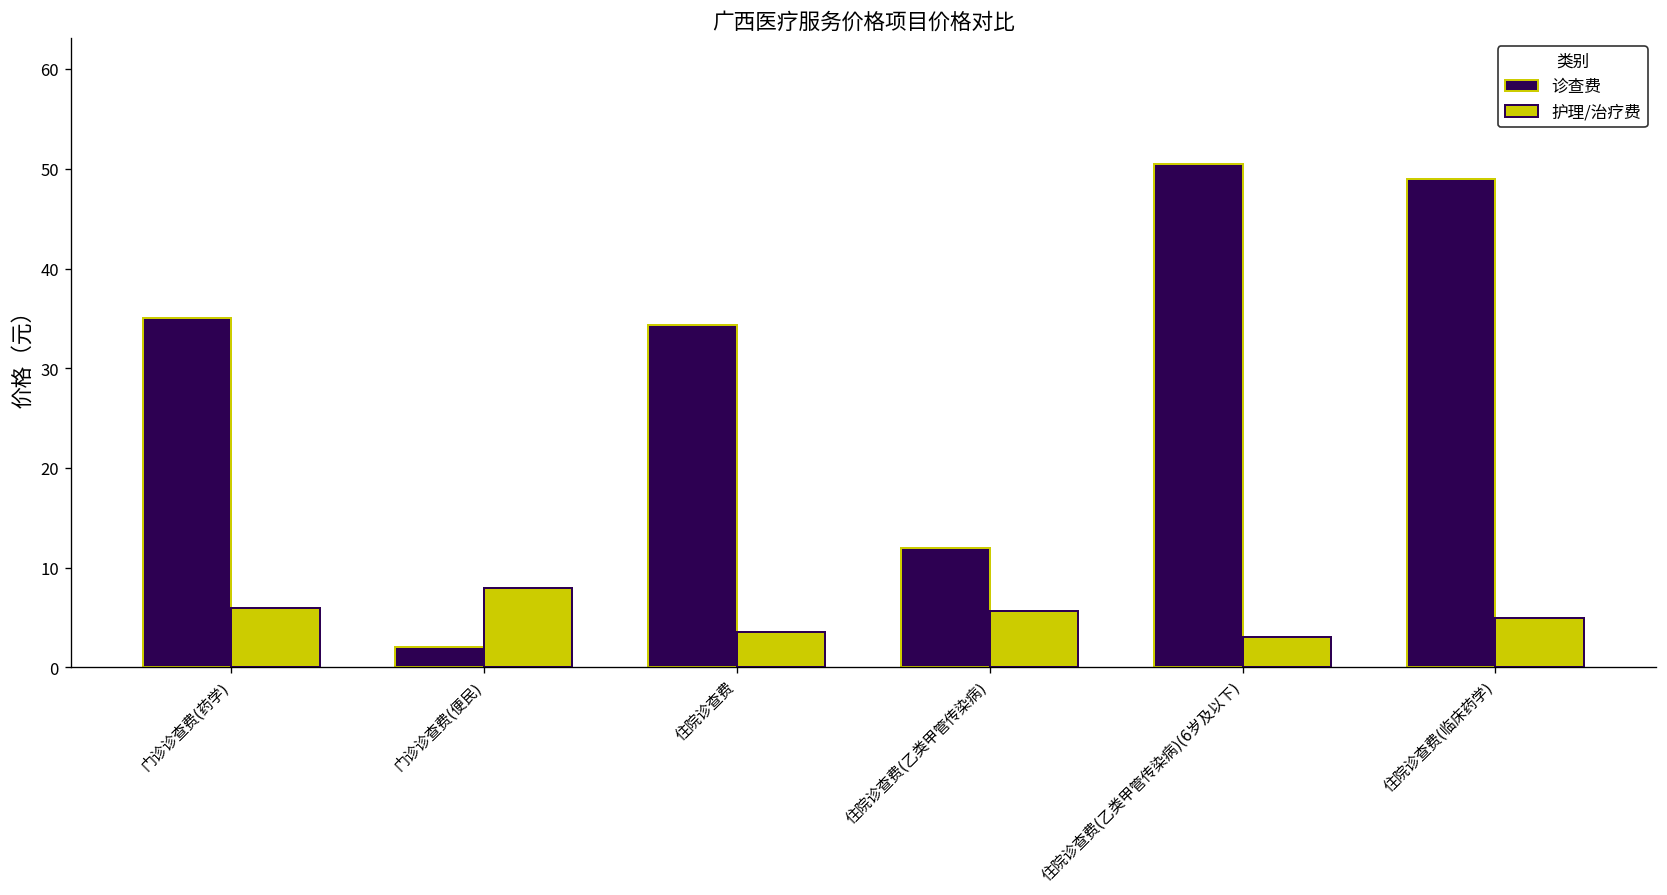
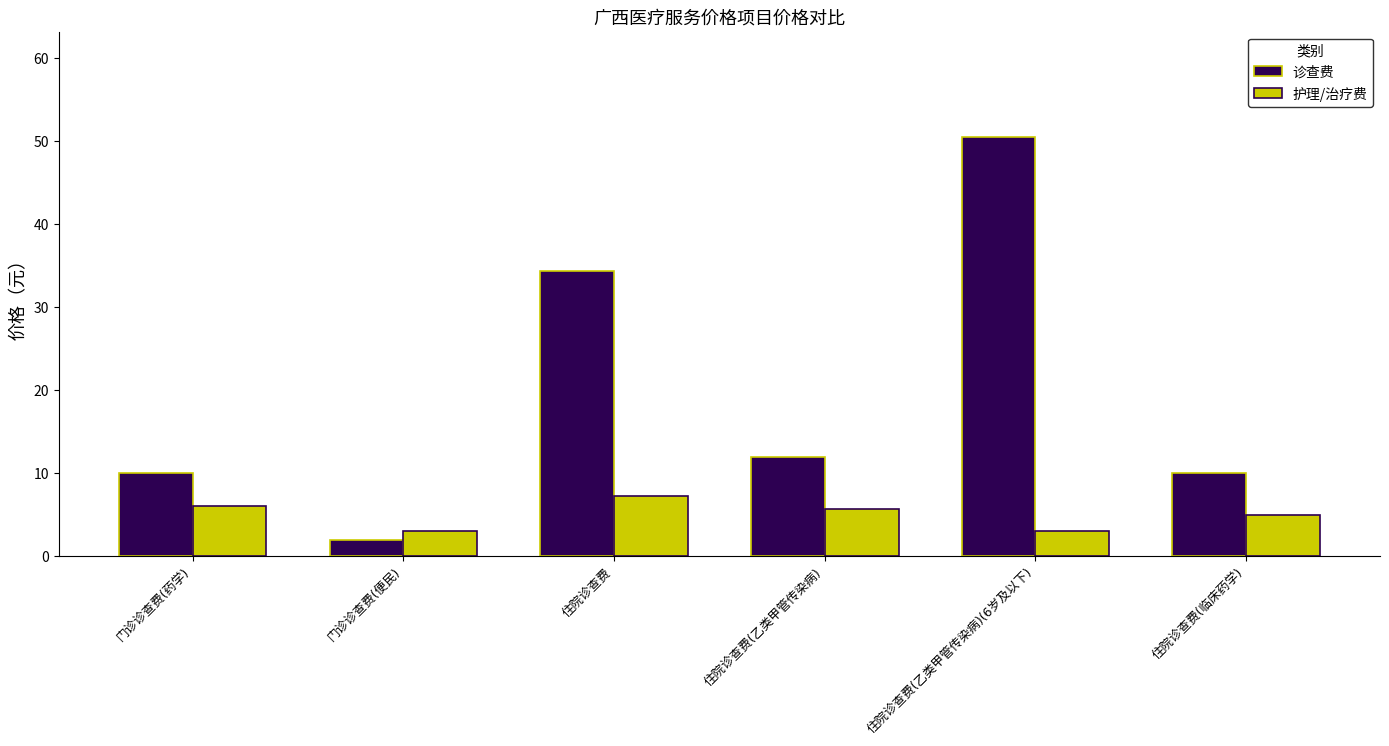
诊查费, 门诊诊查费(药学): 35 -> 10
护理/治疗费, 门诊诊查费(便民): 8 -> 3
护理/治疗费, 住院诊查费: 4 -> 7
诊查费, 住院诊查费(临床药学): 49 -> 10
